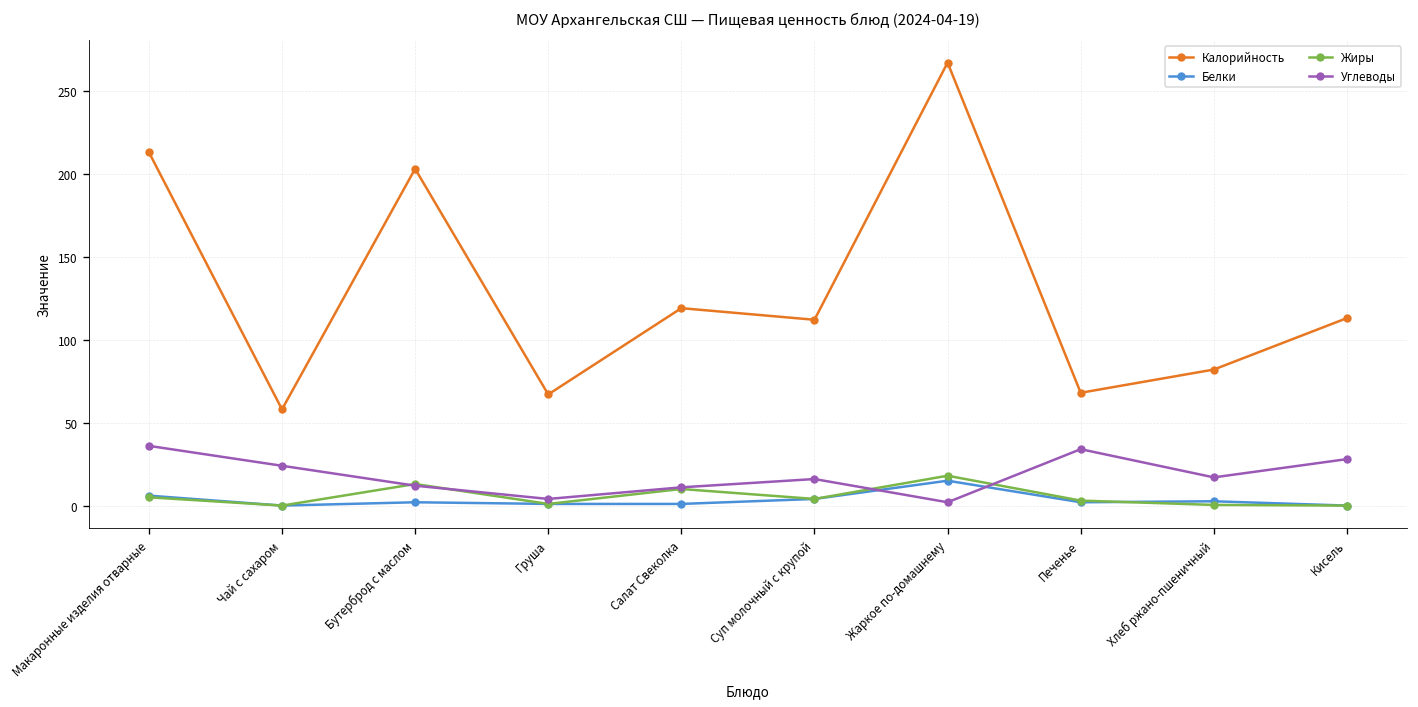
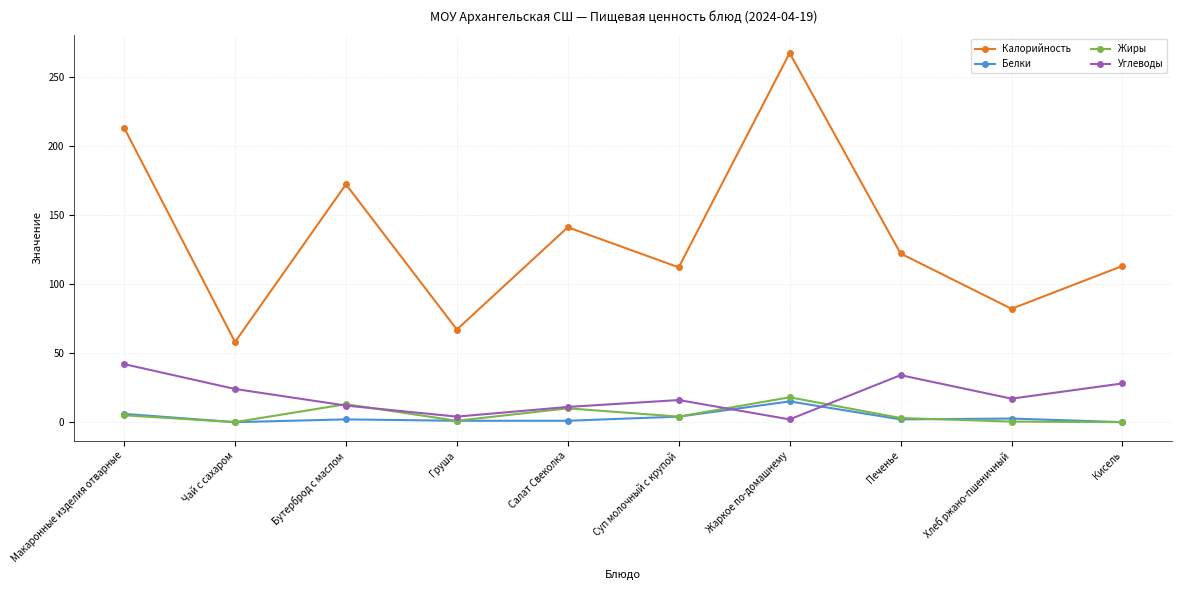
Углеводы, Макаронные изделия отварные: 36 -> 42
Калорийность, Бутерброд с маслом: 203 -> 172
Калорийность, Салат Свеколка: 119 -> 141
Калорийность, Печенье: 68 -> 122
